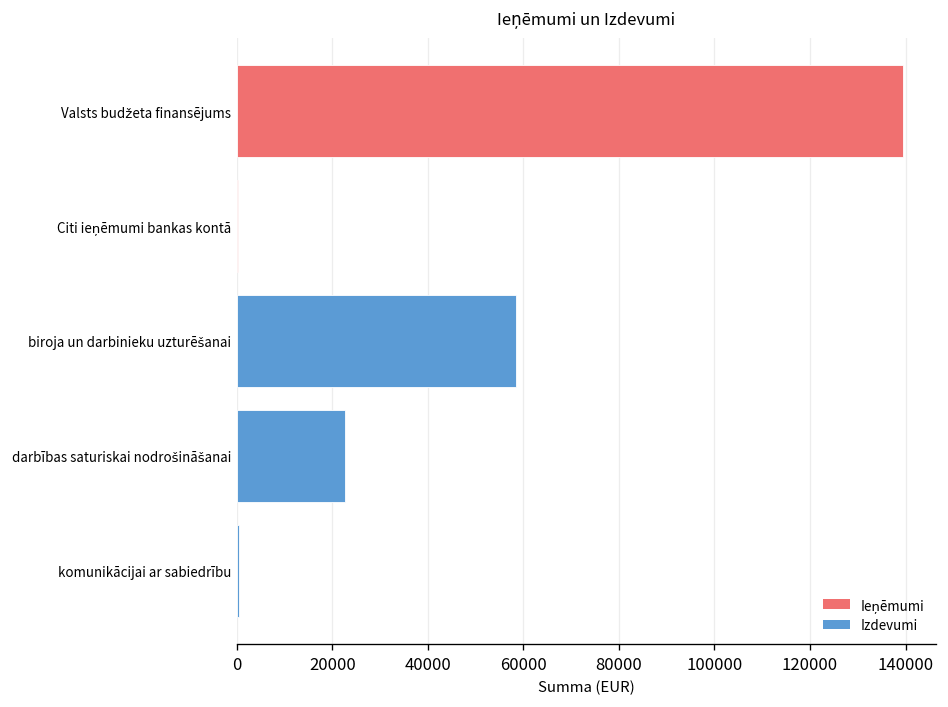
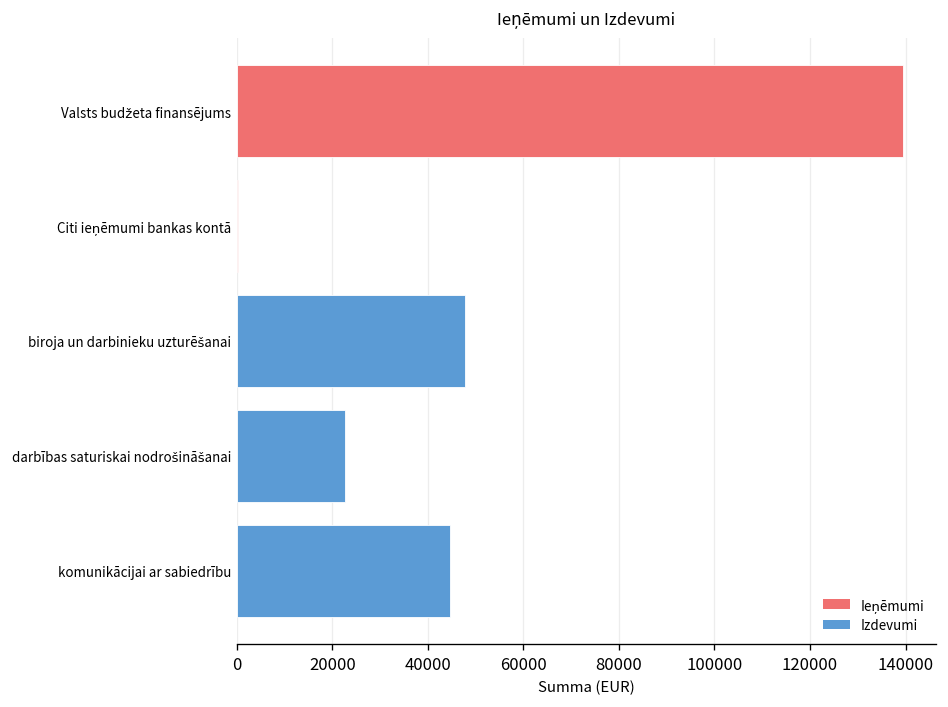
biroja un darbinieku uzturēšanai: 58000 -> 48000
komunikācijai ar sabiedrību: 0 -> 45000
